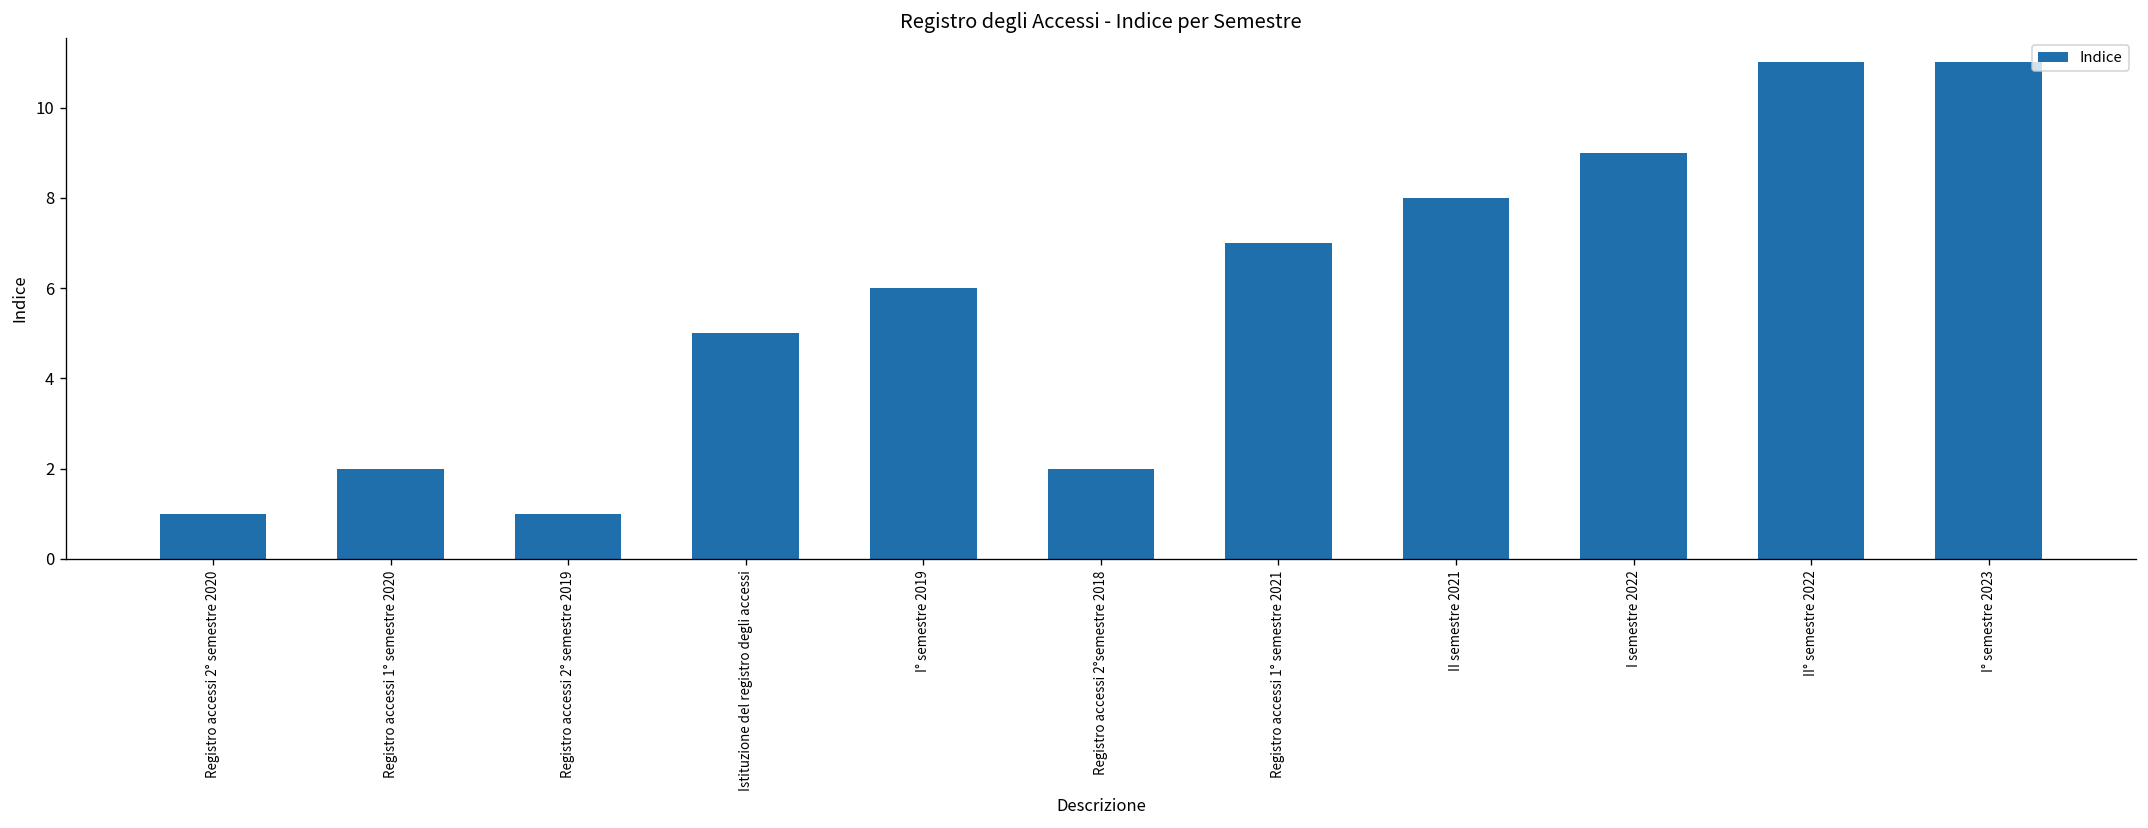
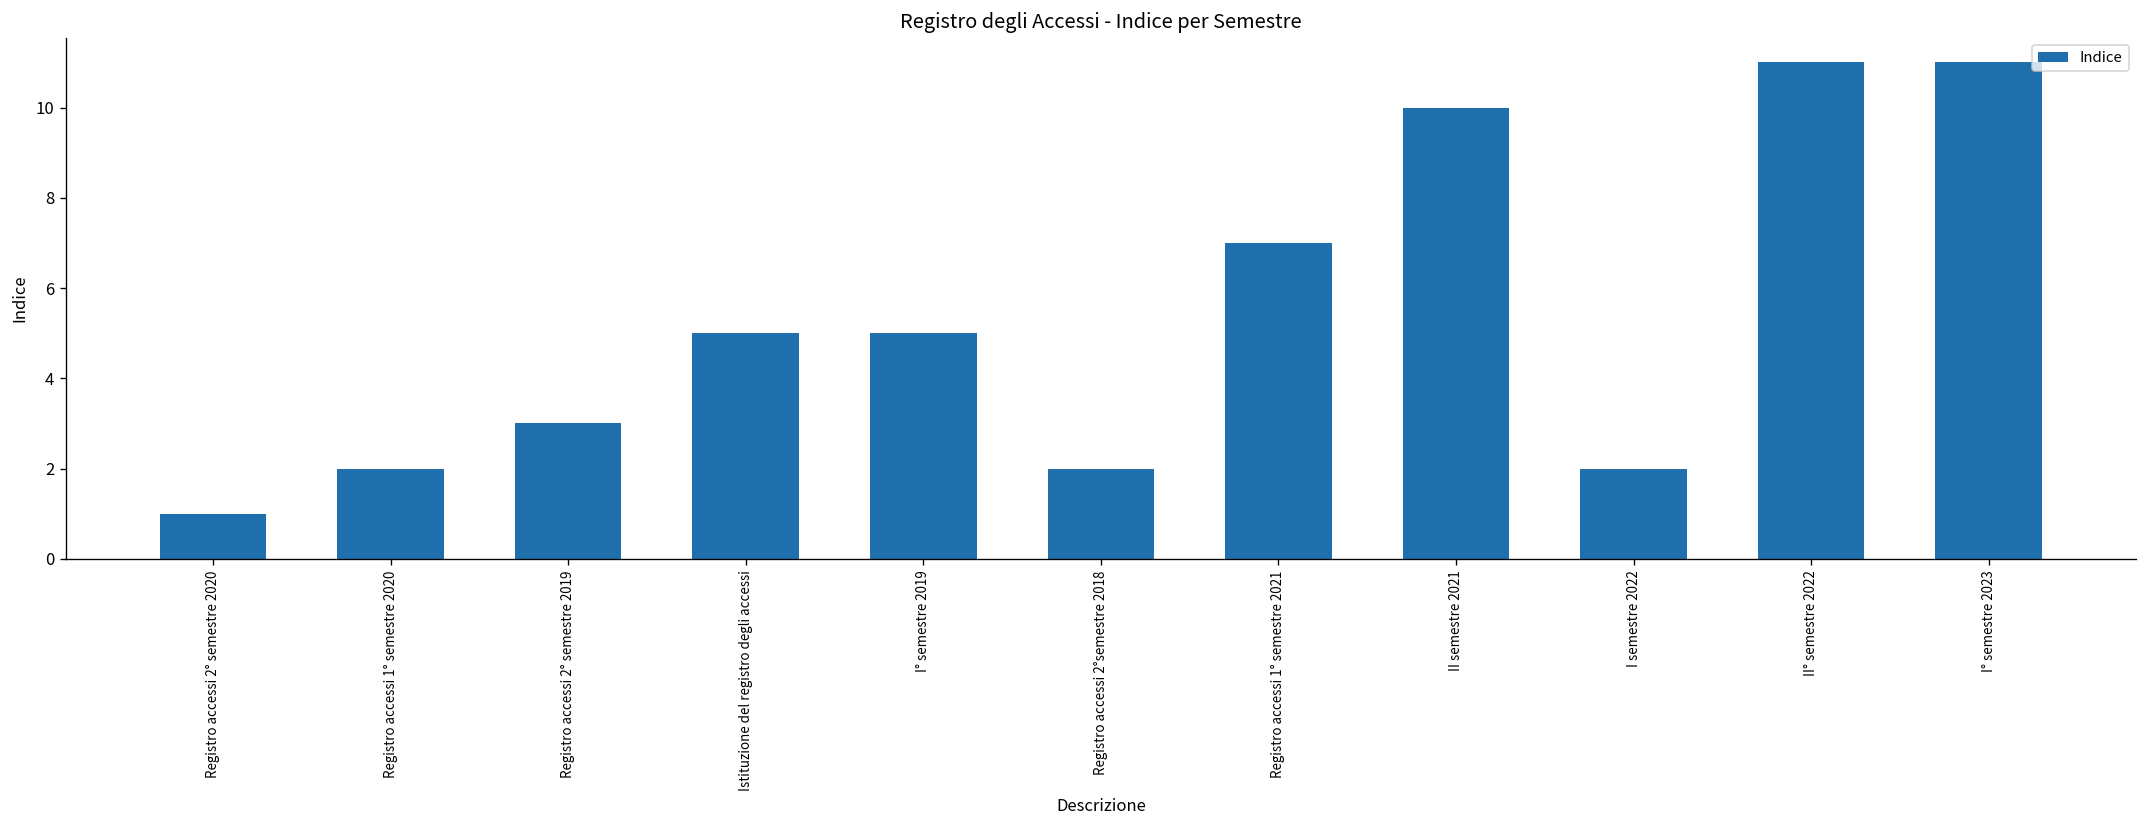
Registro accessi 2° semestre 2019: 1 -> 3
I° semestre 2019: 6 -> 5
II semestre 2021: 8 -> 10
I semestre 2022: 9 -> 2
